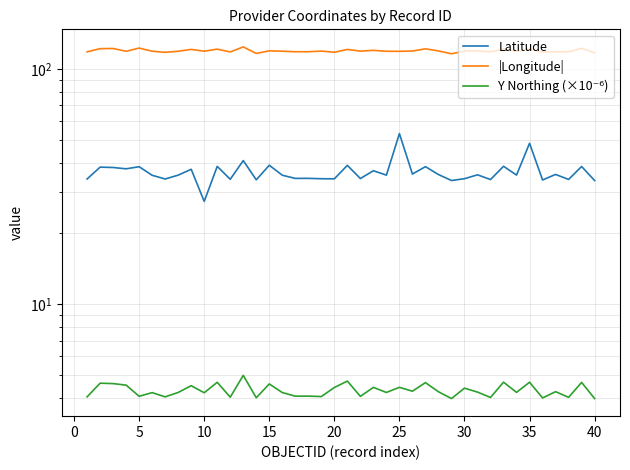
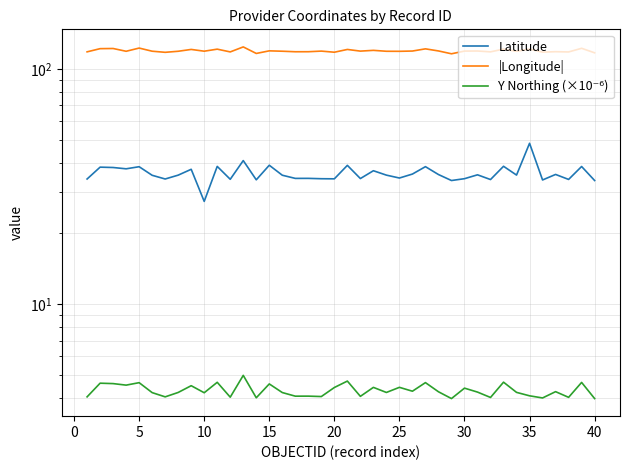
Y Northing (×10⁻⁶), 5: 4.1 -> 4.6
Latitude, 25: 53 -> 34
Y Northing (×10⁻⁶), 35: 4.7 -> 4.1
